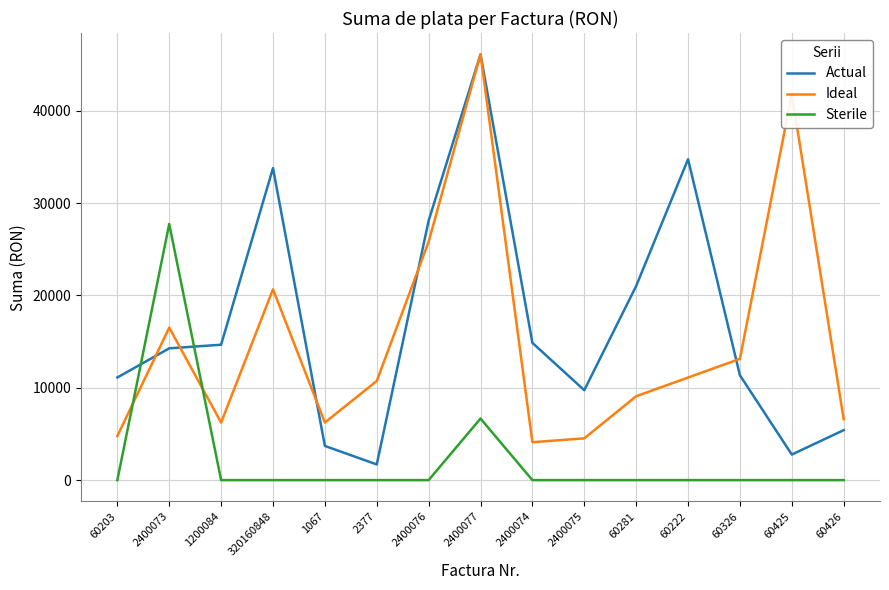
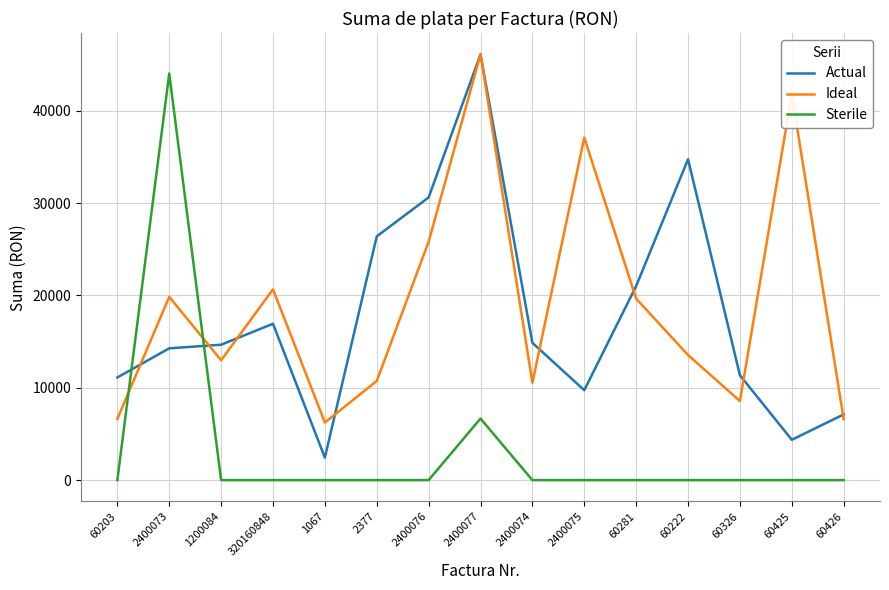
Ideal, 60203: 5000 -> 7000
Ideal, 2400073: 17000 -> 20000
Sterile, 2400073: 28000 -> 44000
Ideal, 1200084: 6000 -> 13000
Actual, 320160848: 34000 -> 17000
Actual, 1067: 4000 -> 2000
Actual, 2377: 2000 -> 26000
Actual, 2400076: 28000 -> 31000
Ideal, 2400074: 4000 -> 11000
Ideal, 2400075: 5000 -> 37000
Ideal, 60281: 9000 -> 20000
Ideal, 60222: 11000 -> 14000
Ideal, 60326: 13000 -> 9000
Actual, 60425: 3000 -> 4000
Actual, 60426: 5000 -> 7000
